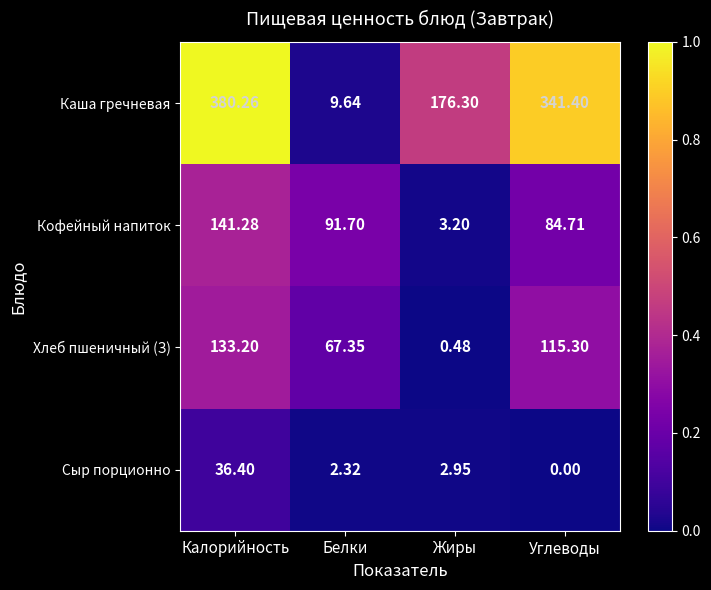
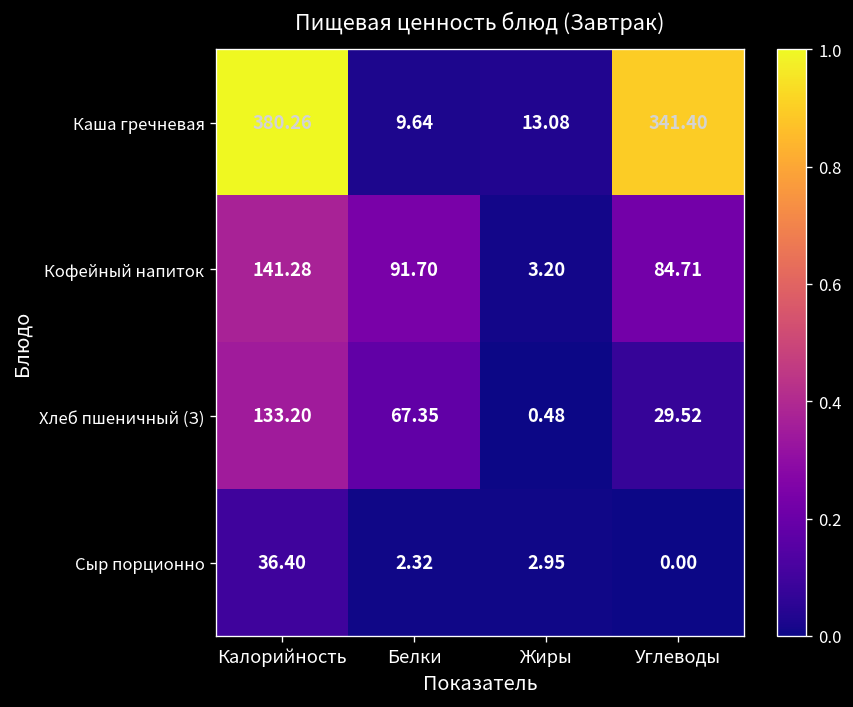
Каша гречневая, Жиры: 176.30 -> 13.08
Хлеб пшеничный (З), Углеводы: 115.30 -> 29.52
